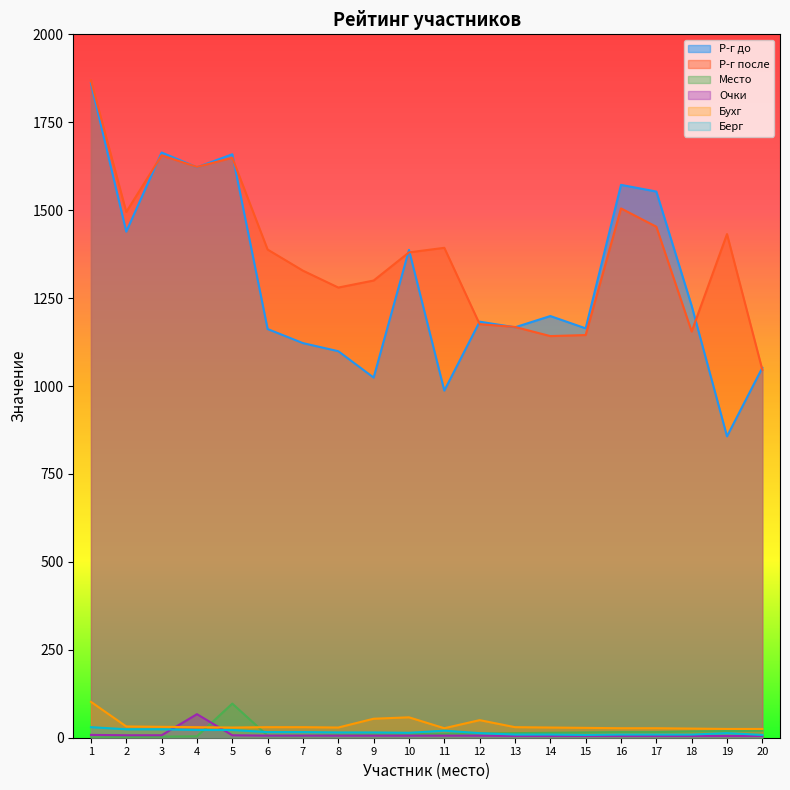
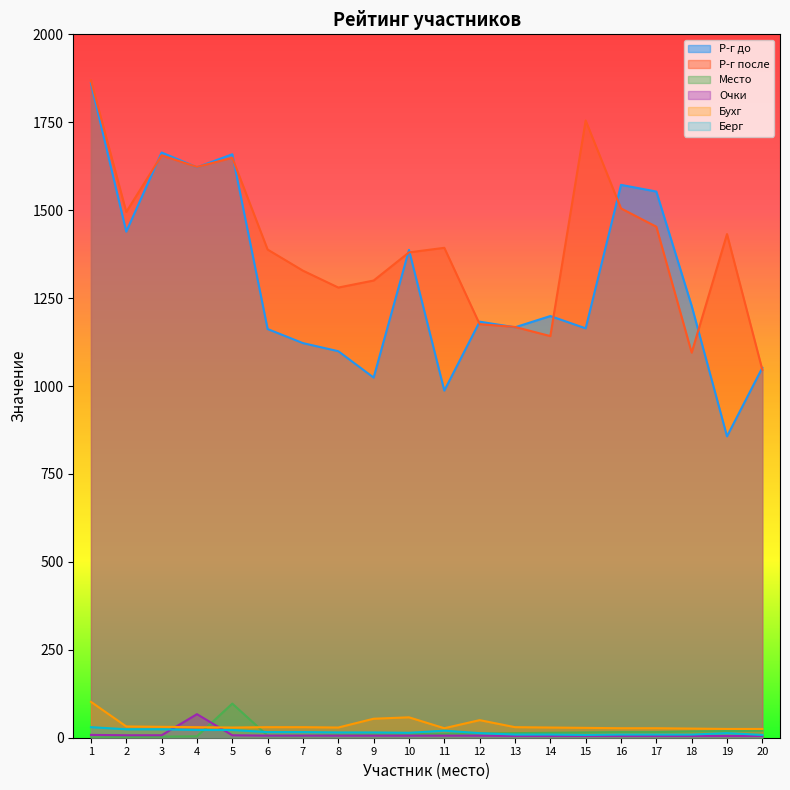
Р-г после, 15: 1150 -> 1760
Р-г после, 18: 1160 -> 1100
